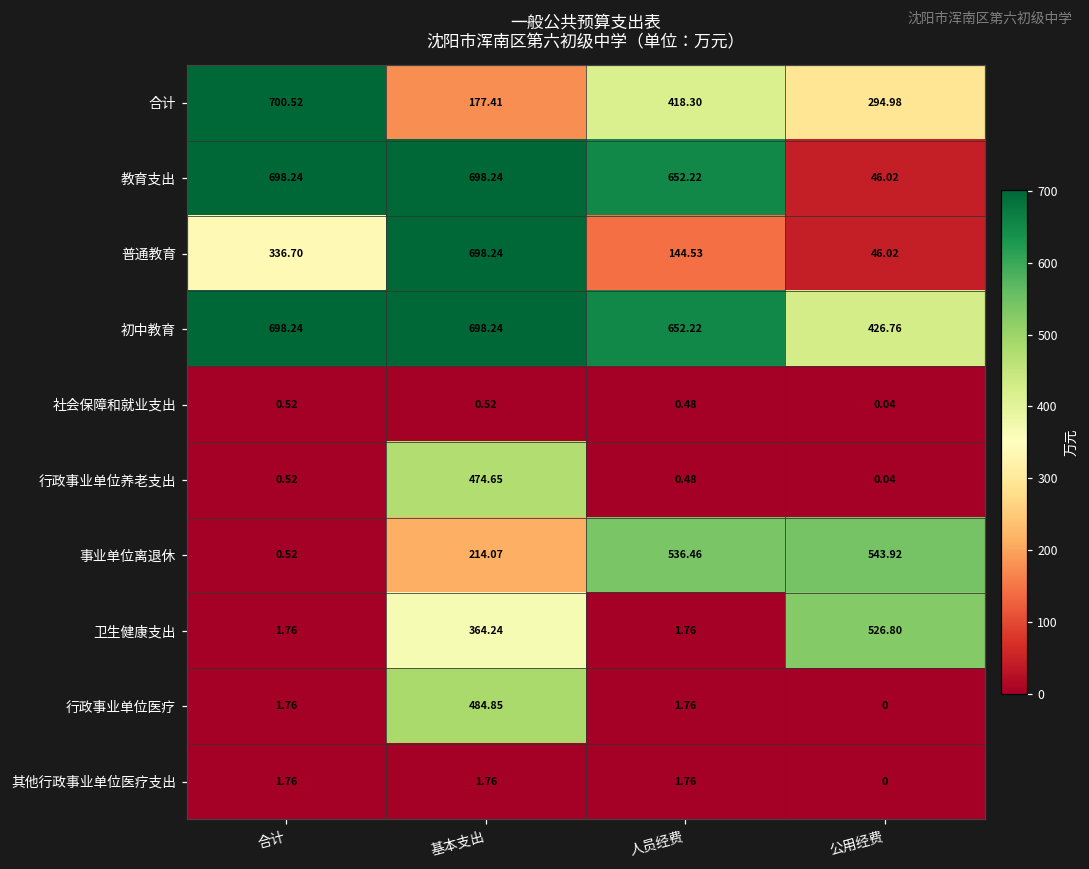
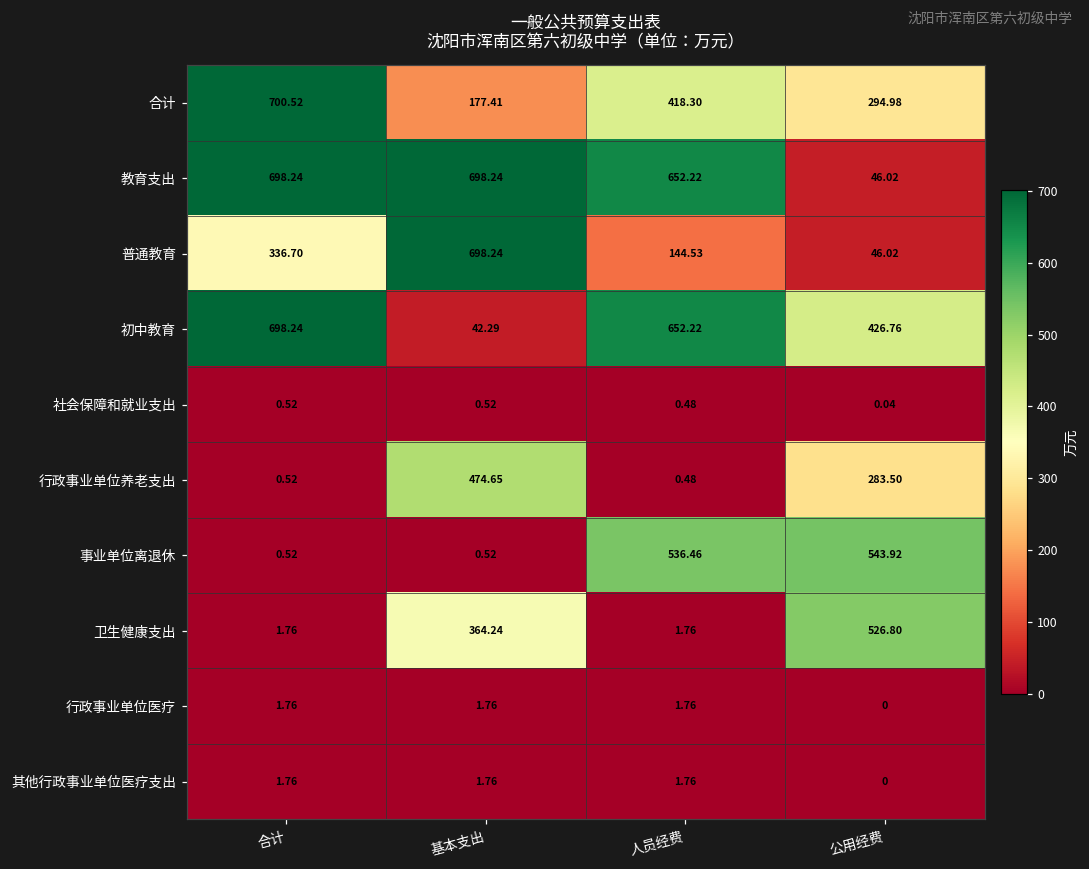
初中教育, 基本支出: 698.24 -> 42.29
行政事业单位养老支出, 公用经费: 0.04 -> 283.50
事业单位离退休, 基本支出: 214.07 -> 0.52
行政事业单位医疗, 基本支出: 484.85 -> 1.76
